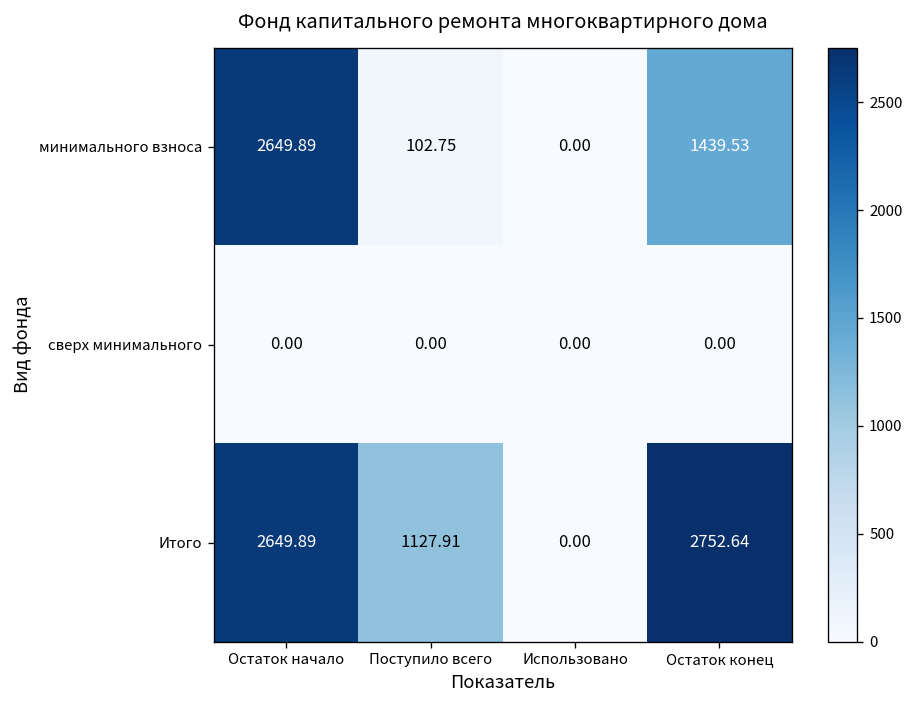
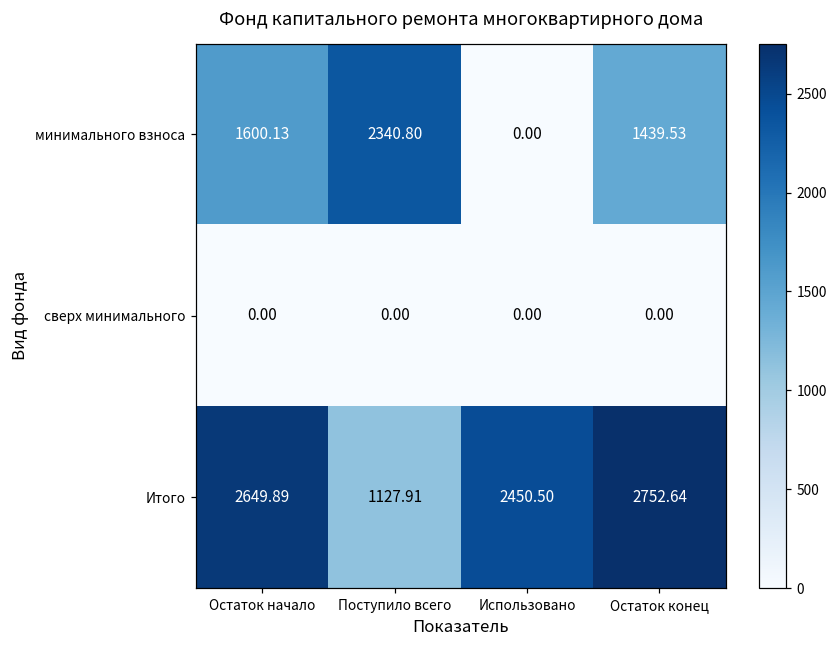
минимального взноса, Остаток начало: 2649.89 -> 1600.13
минимального взноса, Поступило всего: 102.75 -> 2340.80
Итого, Использовано: 0.00 -> 2450.50
